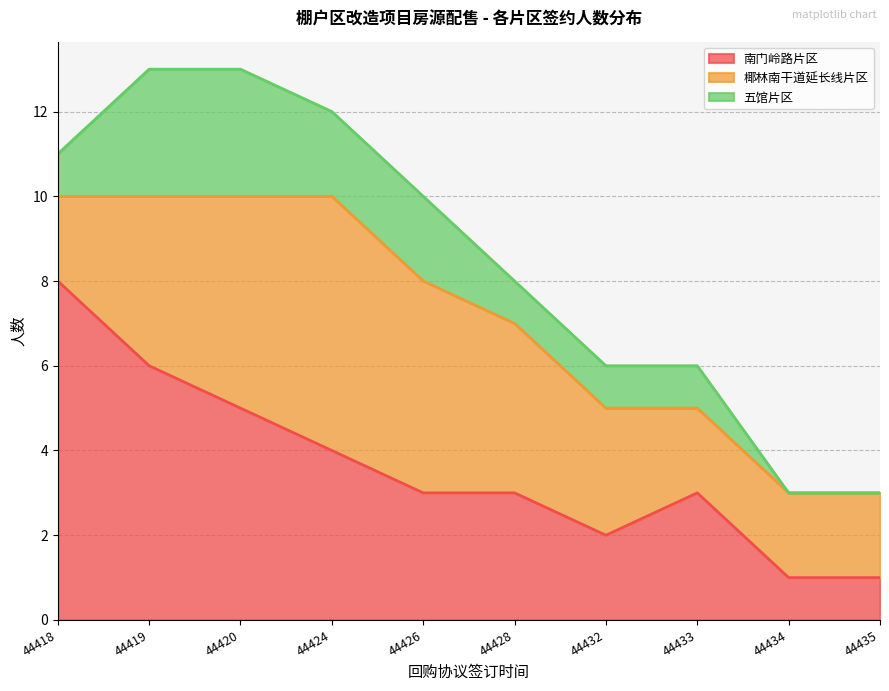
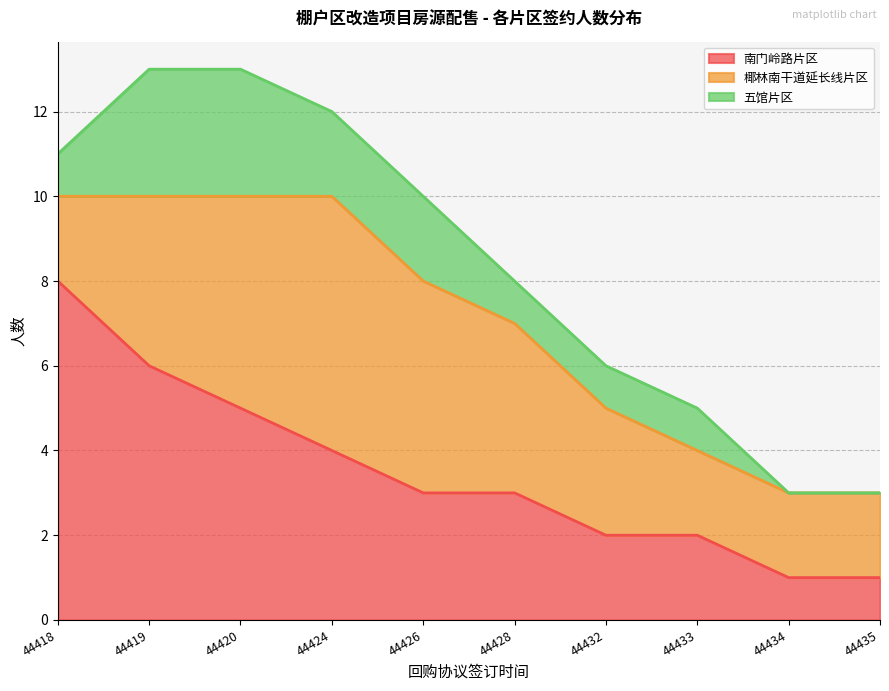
南门岭路片区, 44433: 3 -> 2
